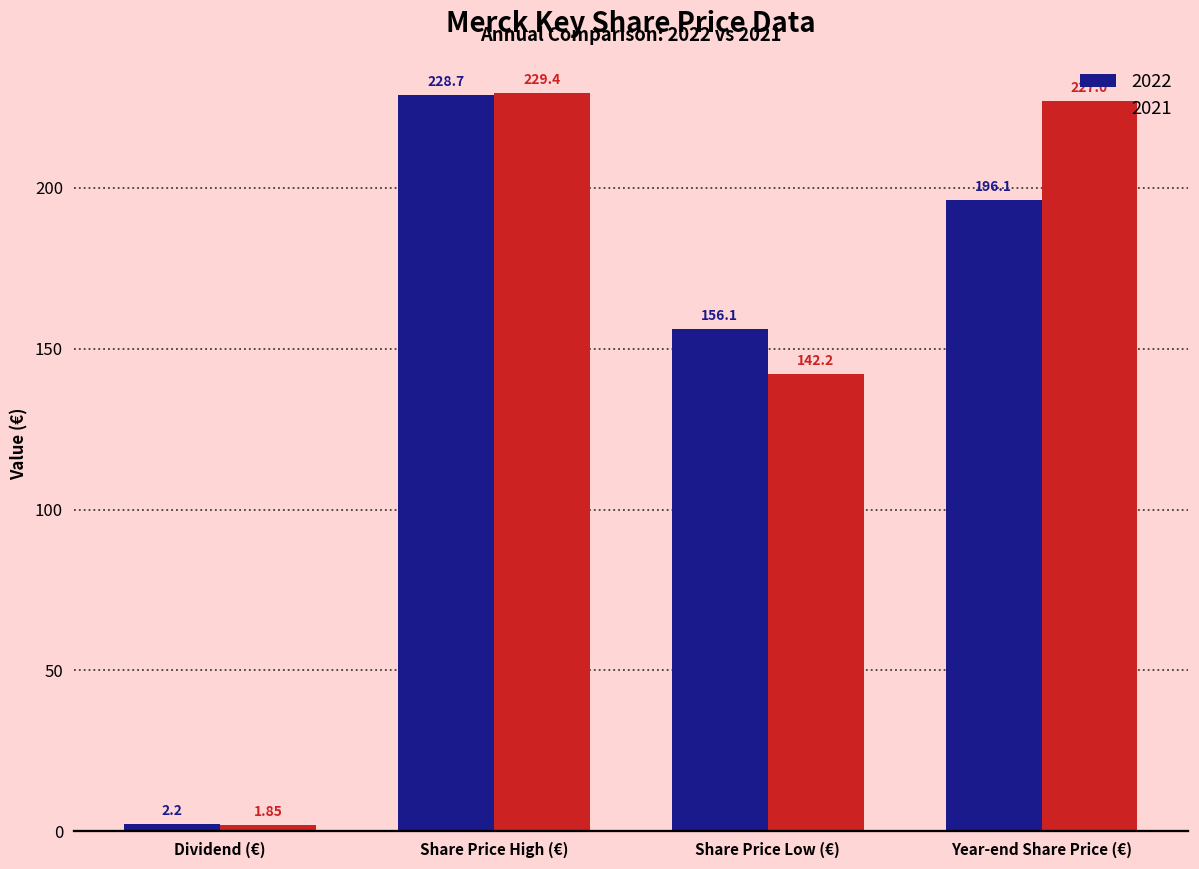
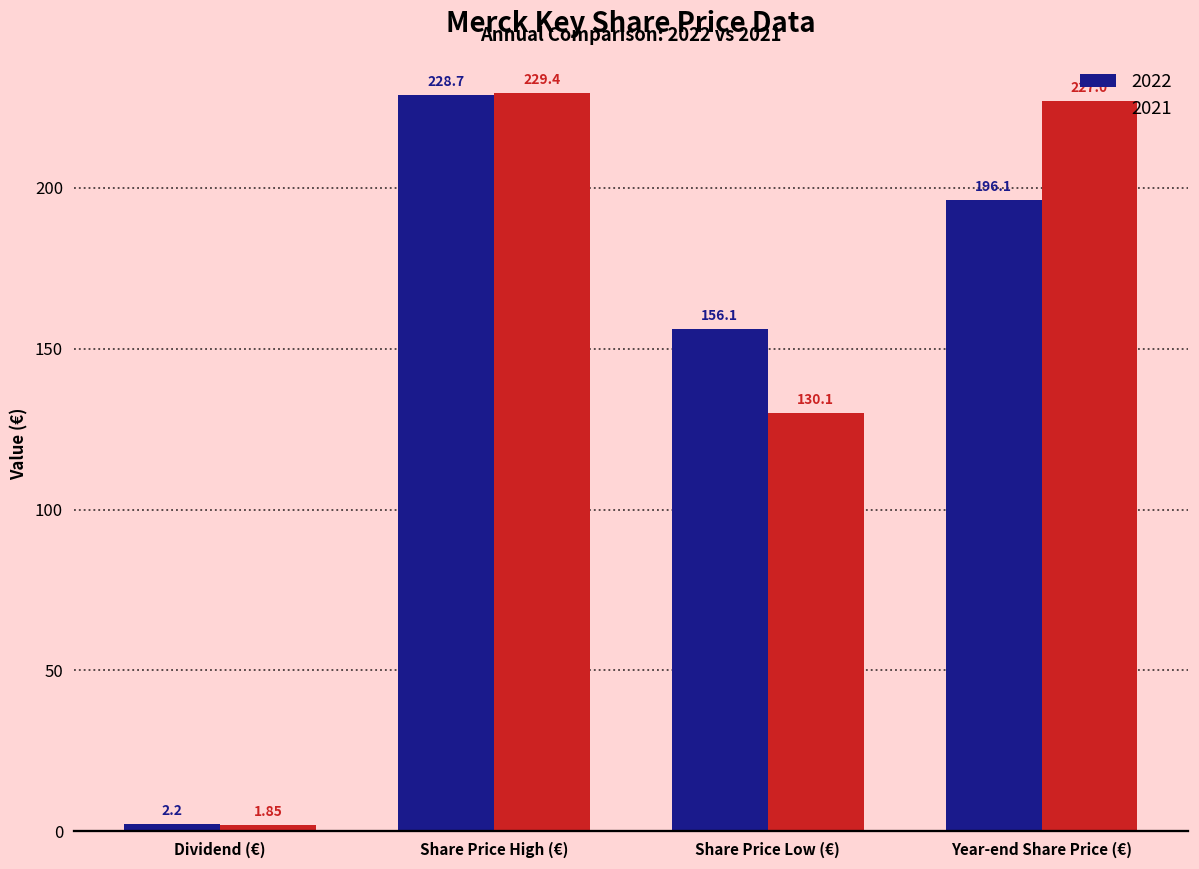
2021, Share Price Low (€): 142.2 -> 130.1
